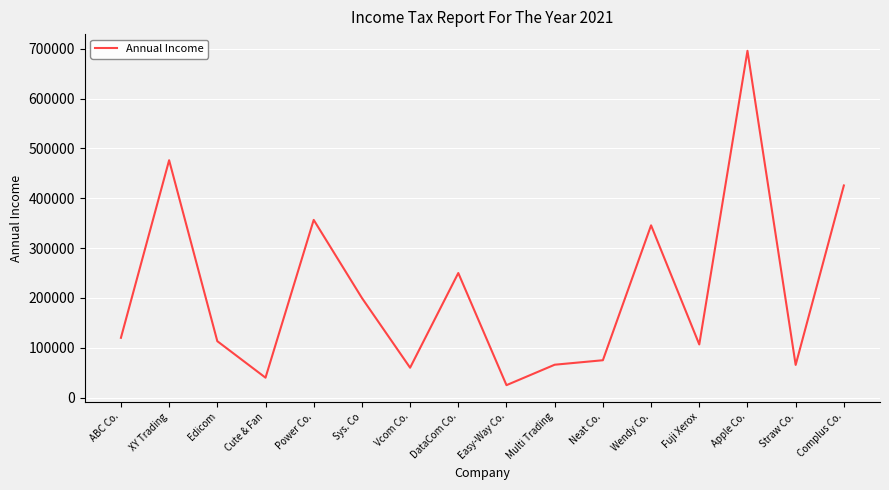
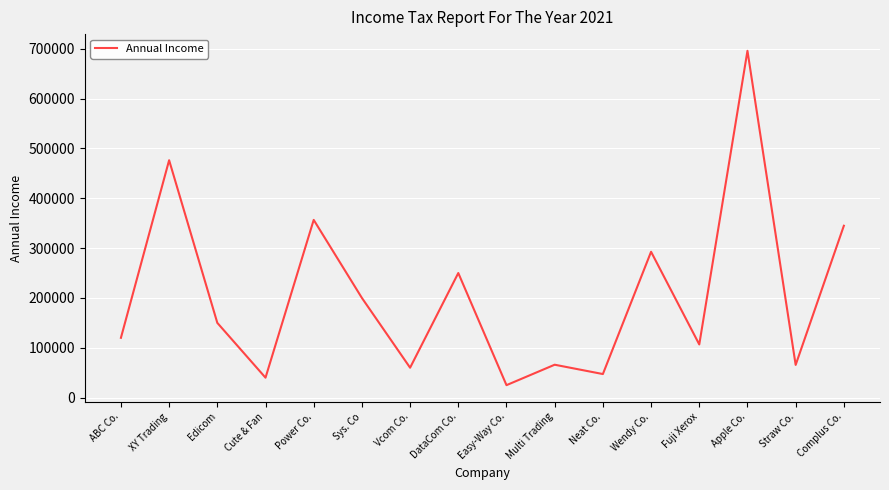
Edicom: 110000 -> 150000
Neat Co.: 80000 -> 50000
Wendy Co.: 350000 -> 290000
Complus Co.: 430000 -> 340000
